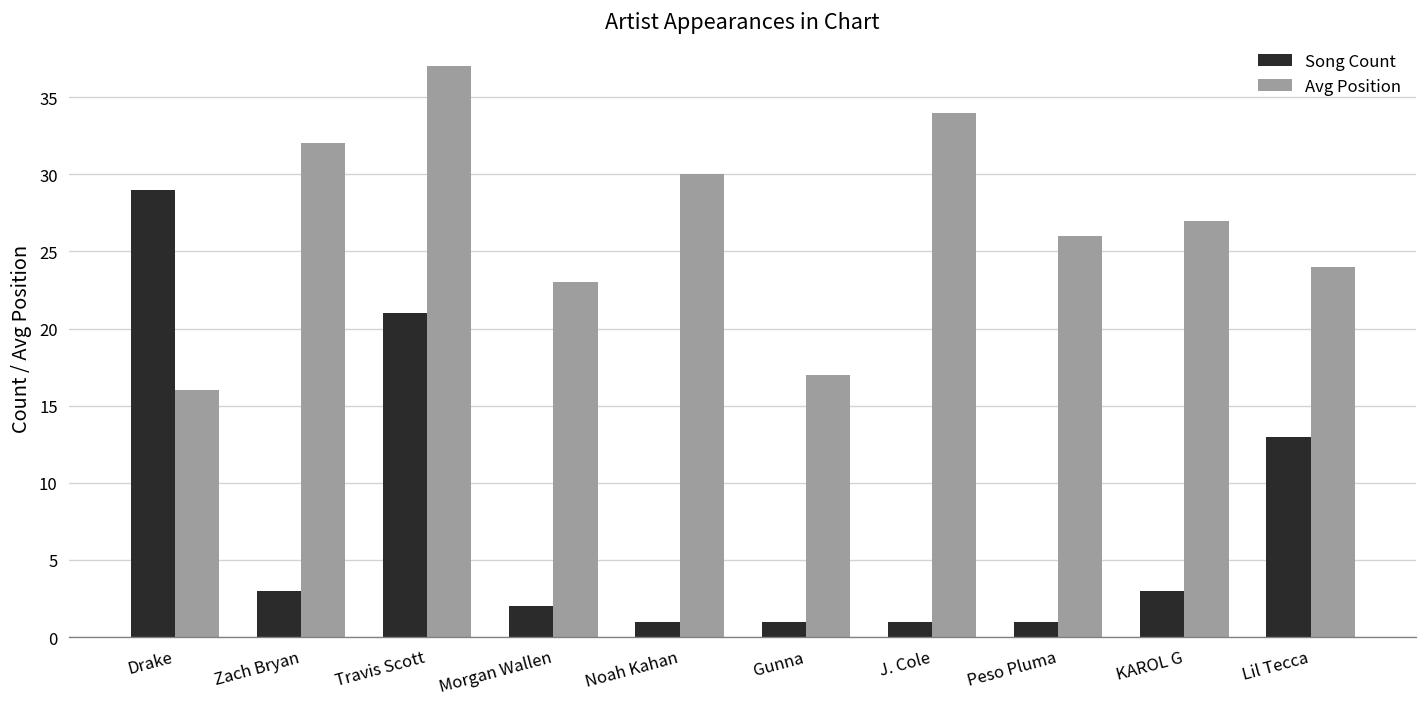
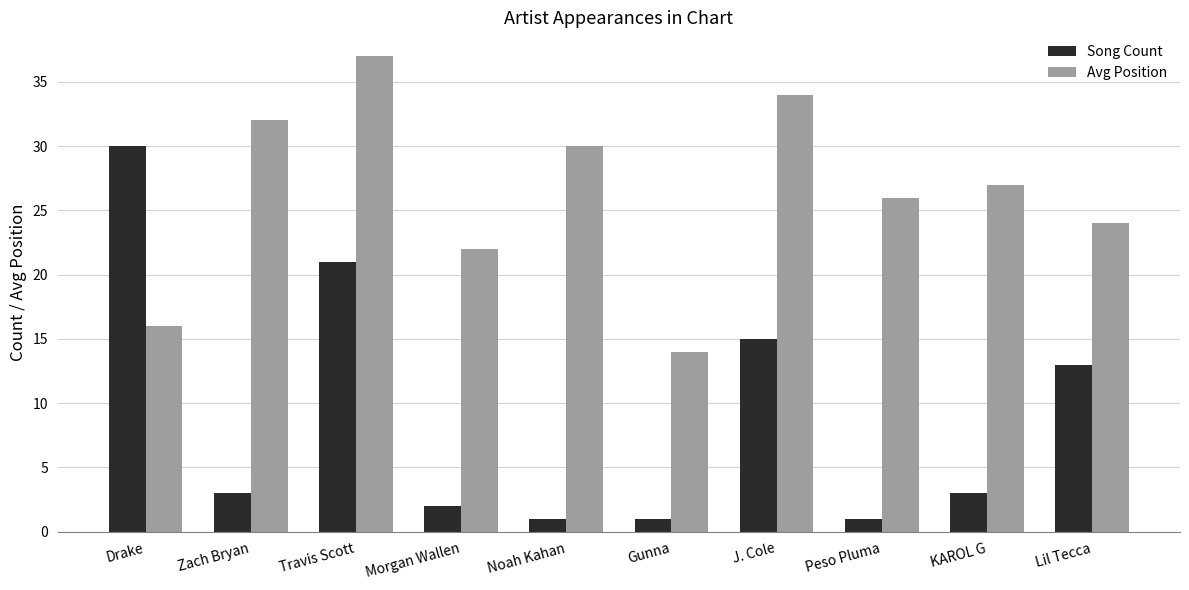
Song Count, Drake: 29 -> 30
Avg Position, Morgan Wallen: 23 -> 22
Avg Position, Gunna: 17 -> 14
Song Count, J. Cole: 1 -> 15
